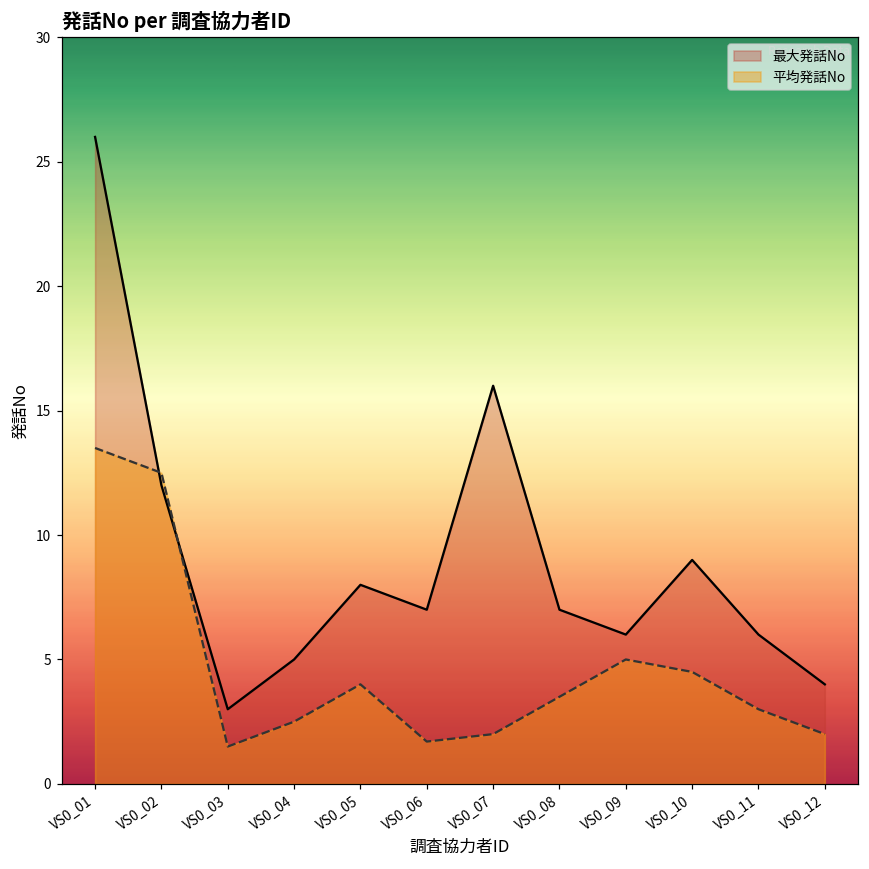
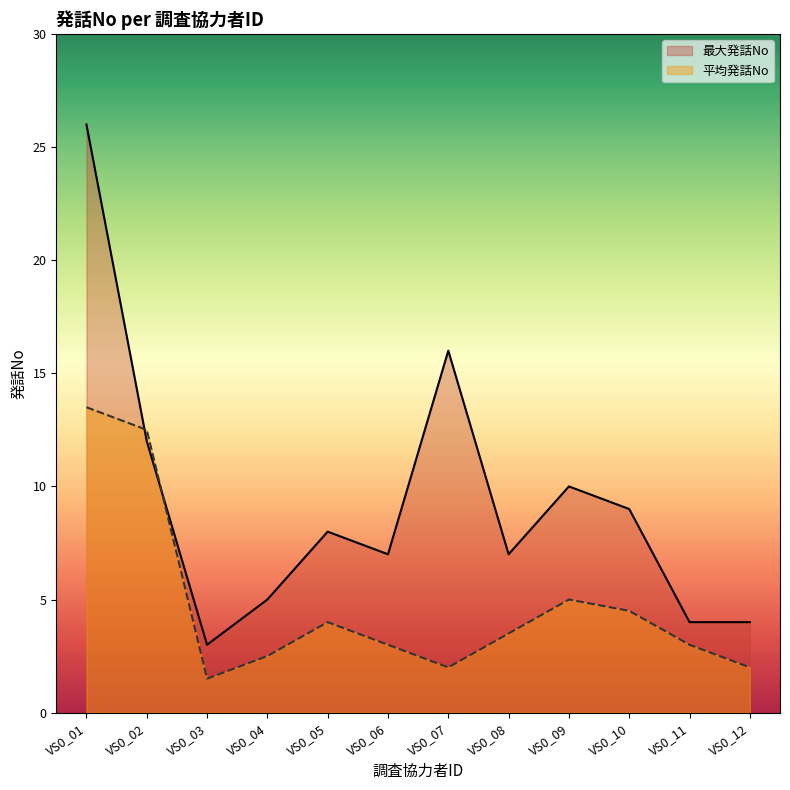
平均発話No, VS0_06: 1.7 -> 3.0
最大発話No, VS0_09: 6 -> 10
最大発話No, VS0_11: 6 -> 4
